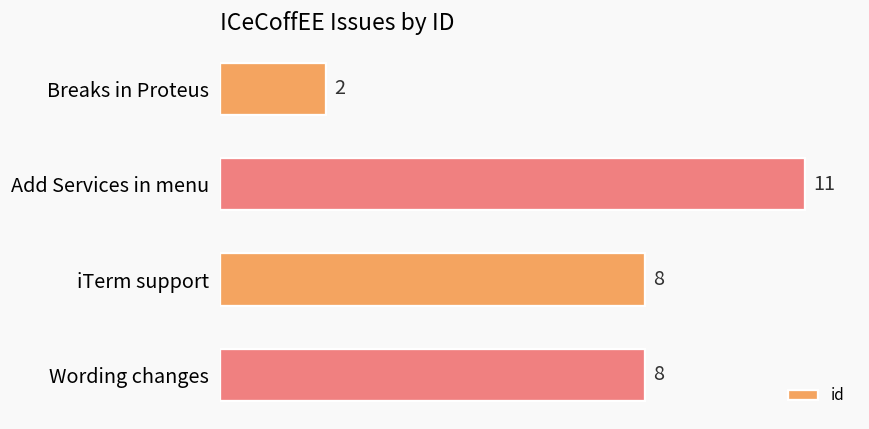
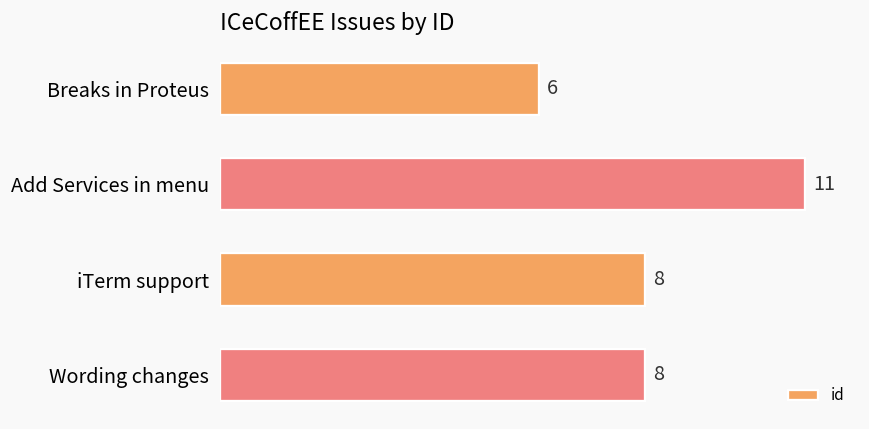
Breaks in Proteus: 2 -> 6
